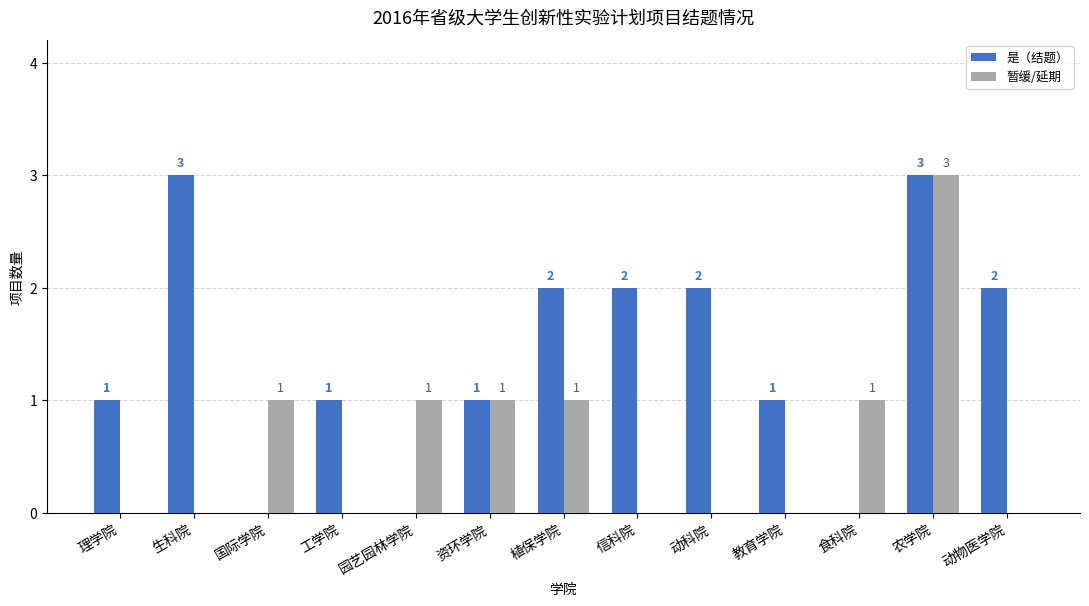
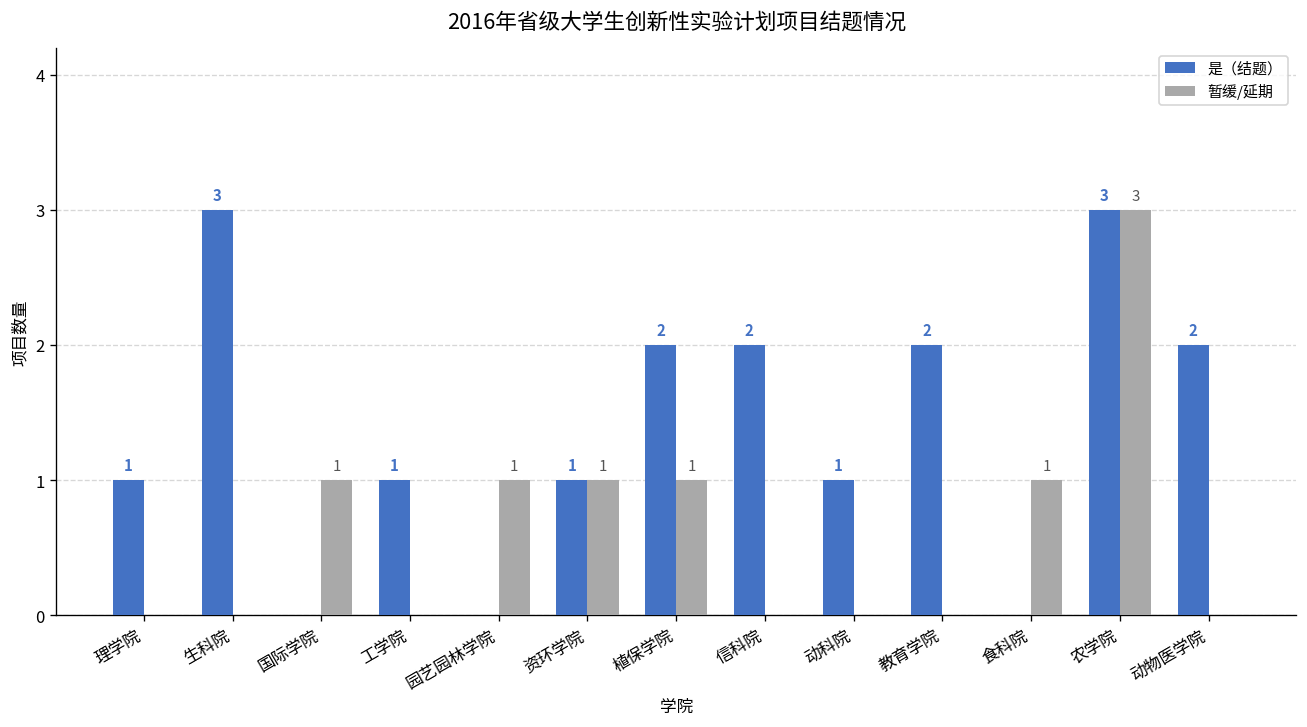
是（结题）, 动科院: 2 -> 1
是（结题）, 教育学院: 1 -> 2
